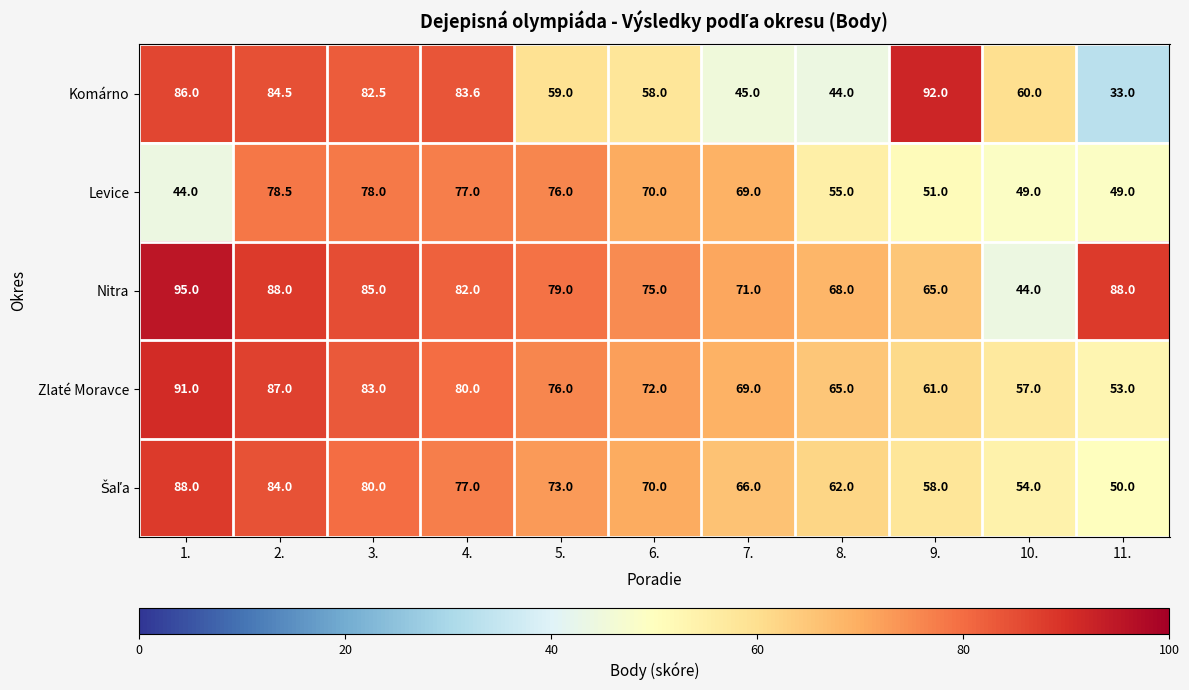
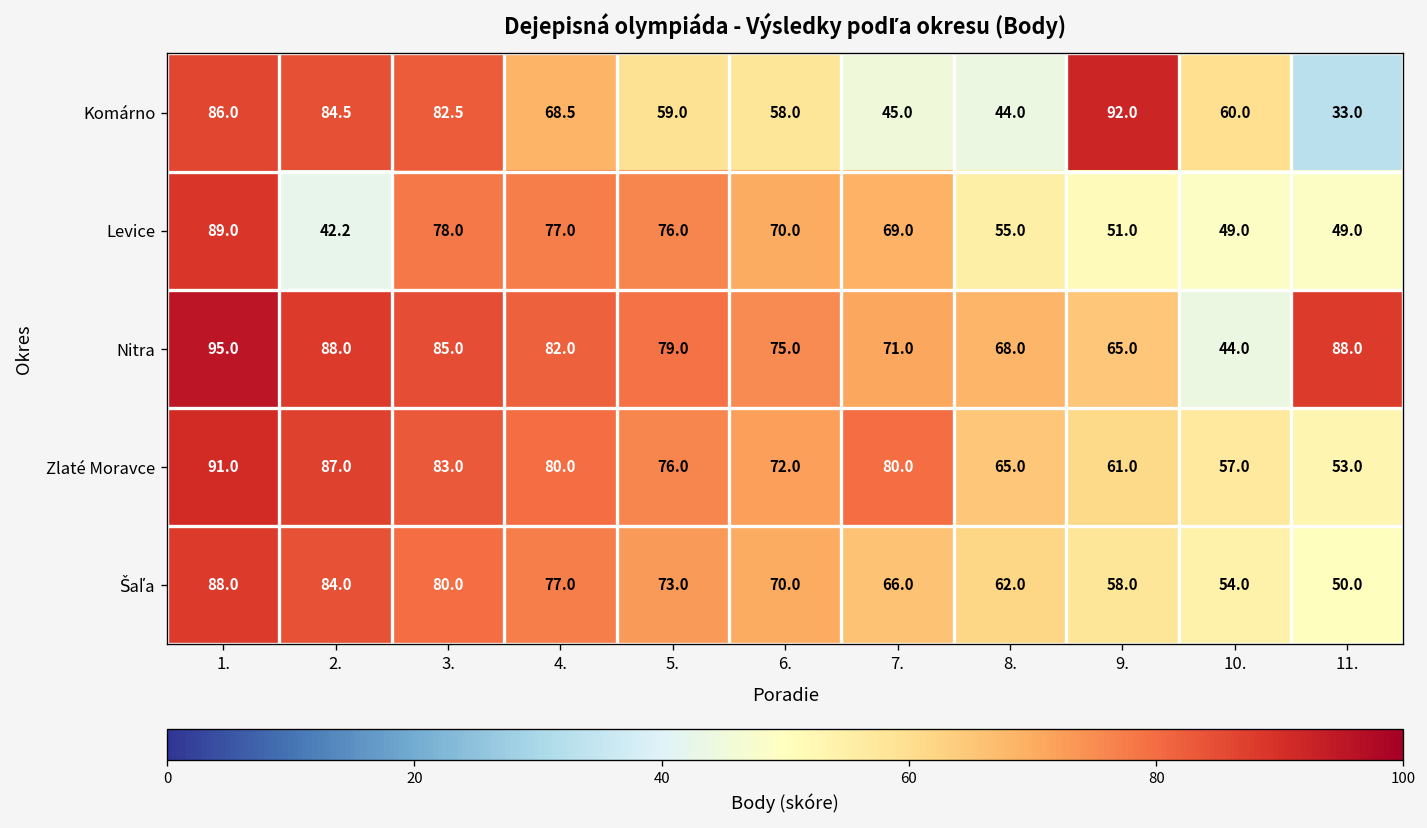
Komárno, 4.: 83.6 -> 68.5
Levice, 1.: 44.0 -> 89.0
Levice, 2.: 78.5 -> 42.2
Zlaté Moravce, 7.: 69.0 -> 80.0
